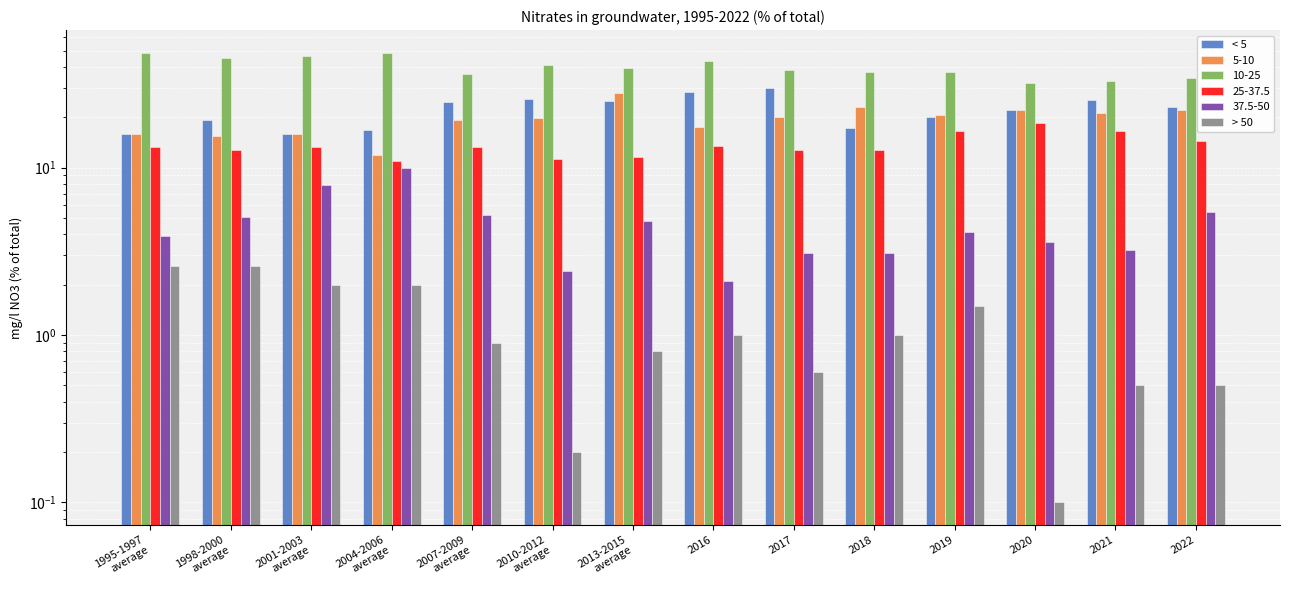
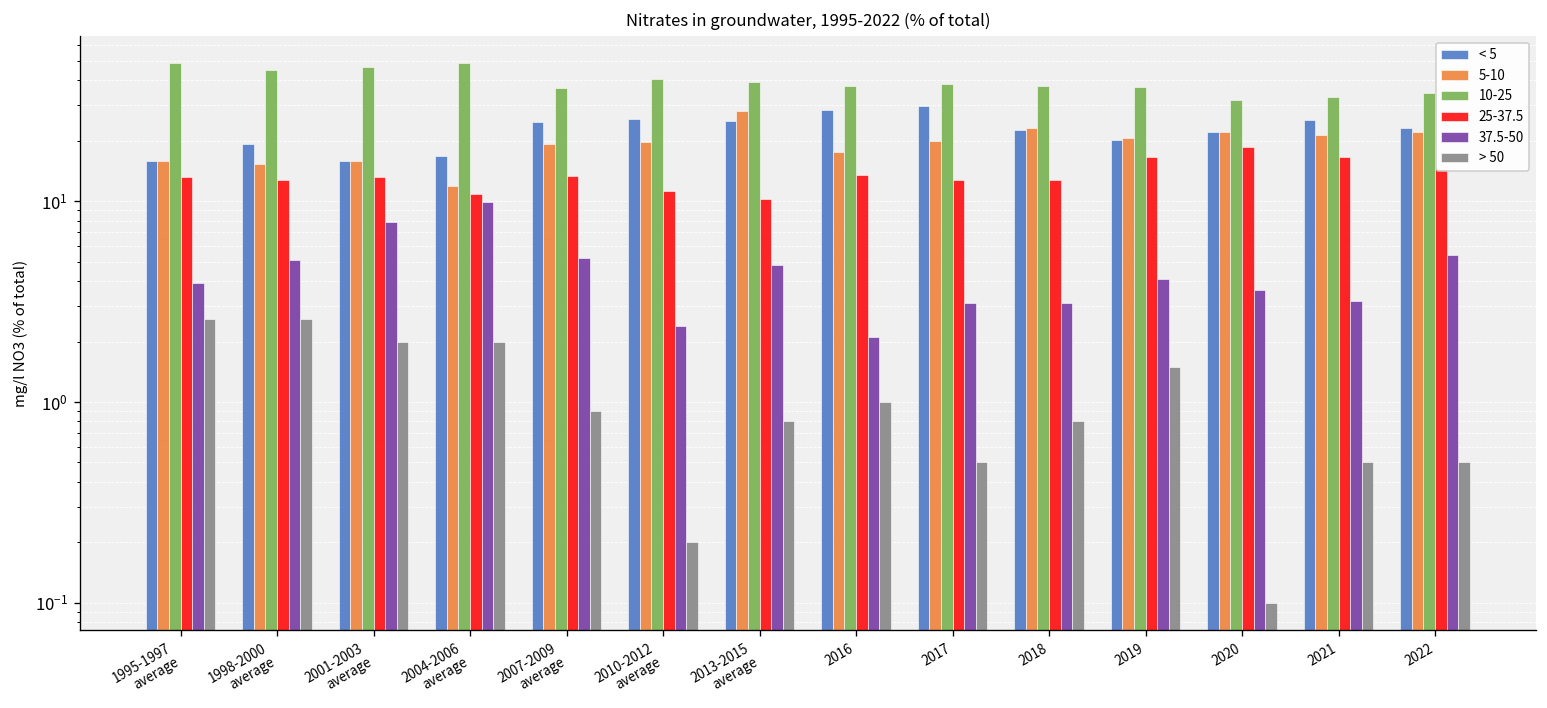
25-37.5, 2013-2015 average: 12 -> 10
10-25, 2016: 44 -> 37
> 50, 2017: 0.6 -> 0.5
< 5, 2018: 17 -> 23
> 50, 2018: 1.0 -> 0.8
